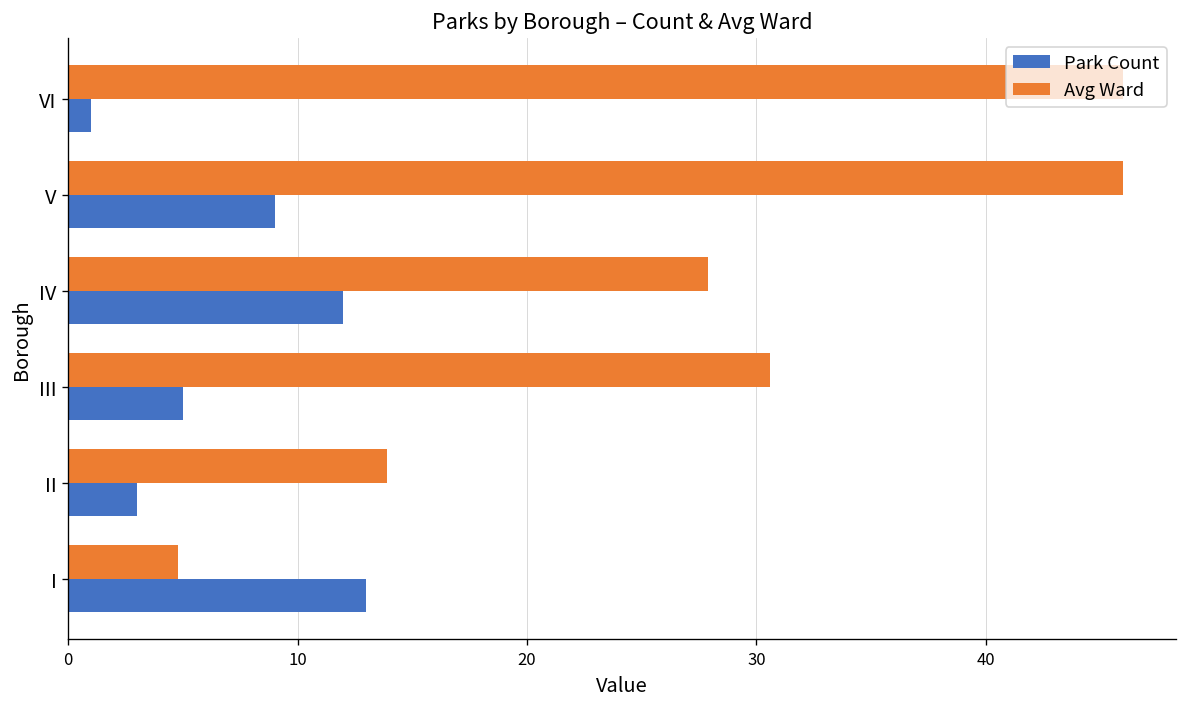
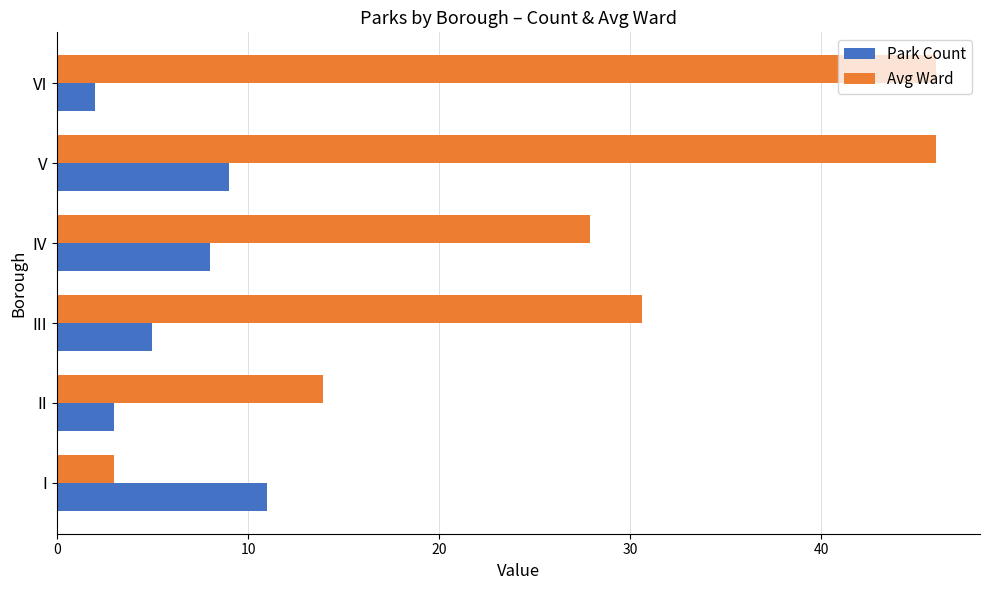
Park Count, VI: 1 -> 2
Park Count, IV: 12 -> 8
Avg Ward, I: 4.8 -> 3.0
Park Count, I: 13 -> 11
